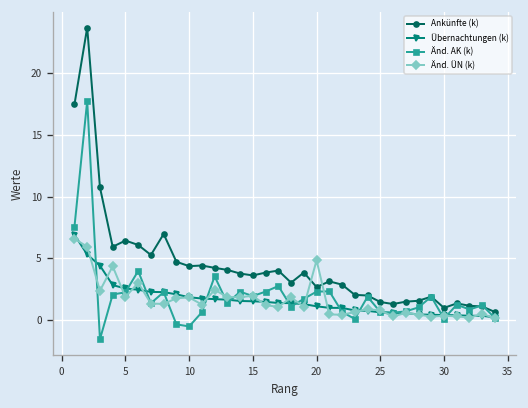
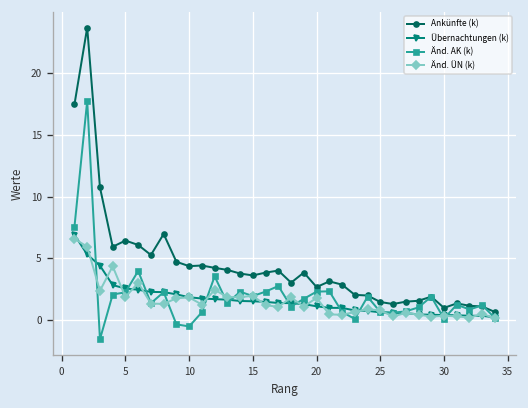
Änd. ÜN (k), 20: 4.8 -> 1.8
